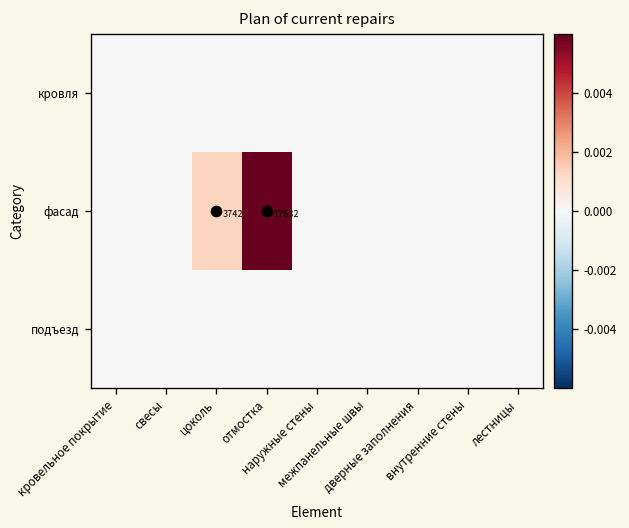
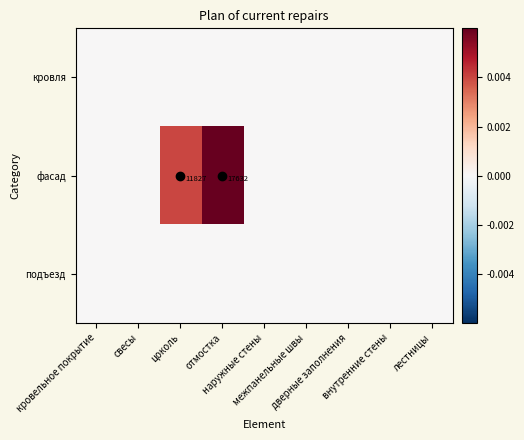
фасад, цоколь: 3742 -> 11827
